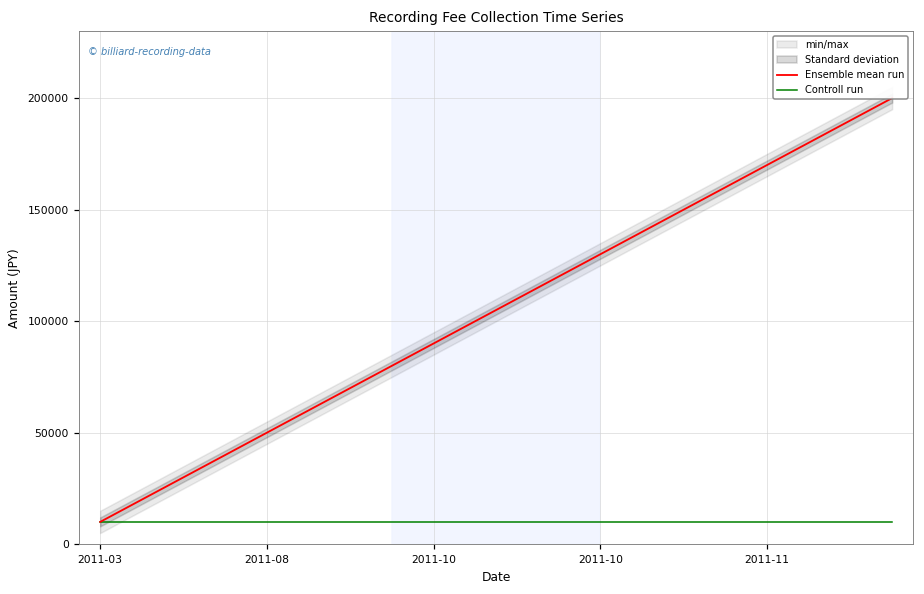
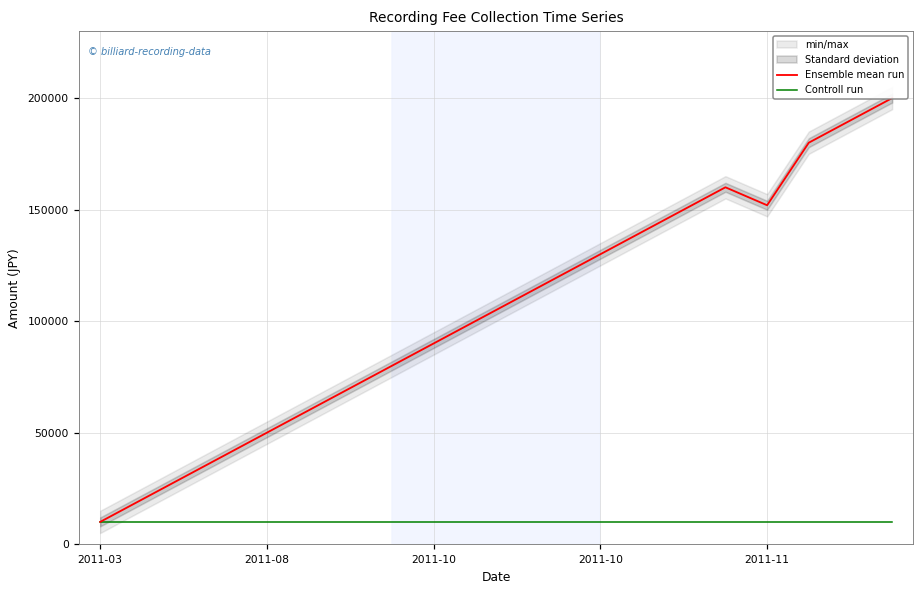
Ensemble mean run, 2011-11: 170000 -> 152000
